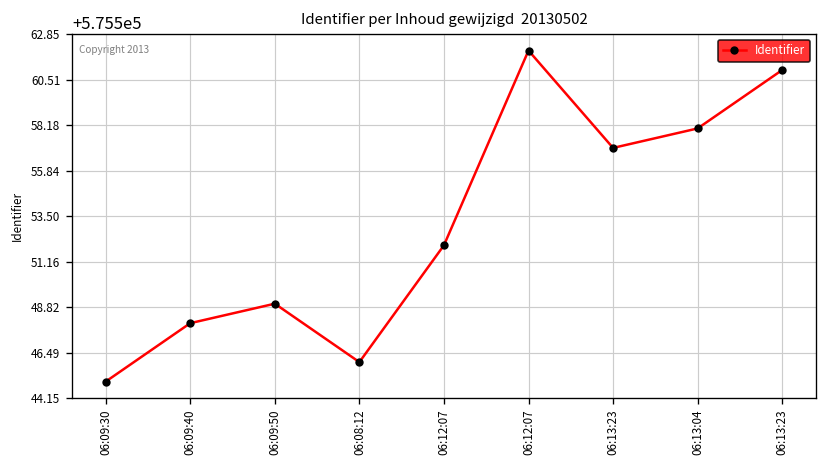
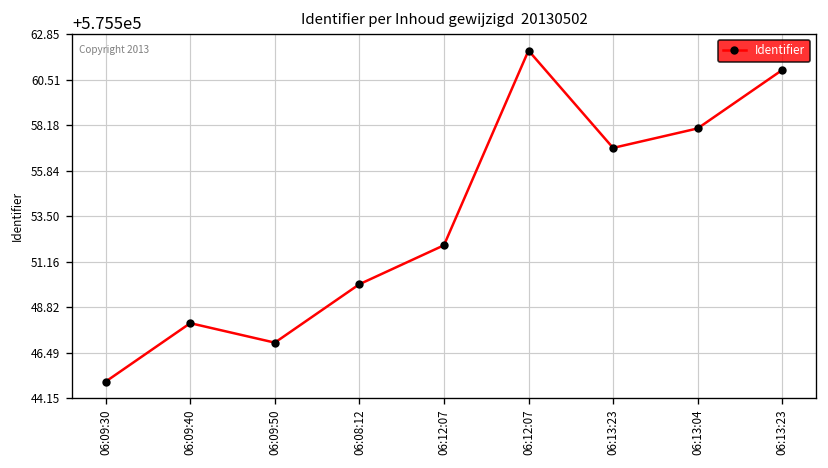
06:09:50: 575549 -> 575547
06:08:12: 575546 -> 575550
